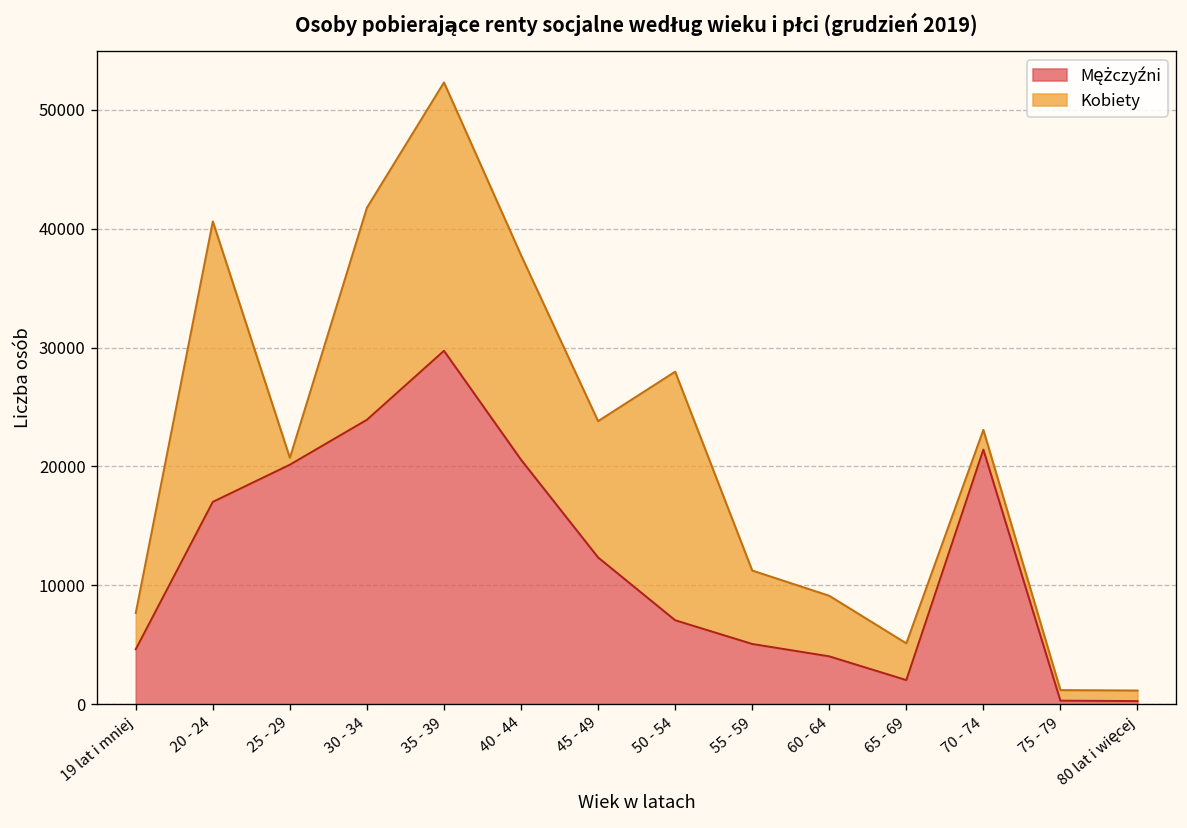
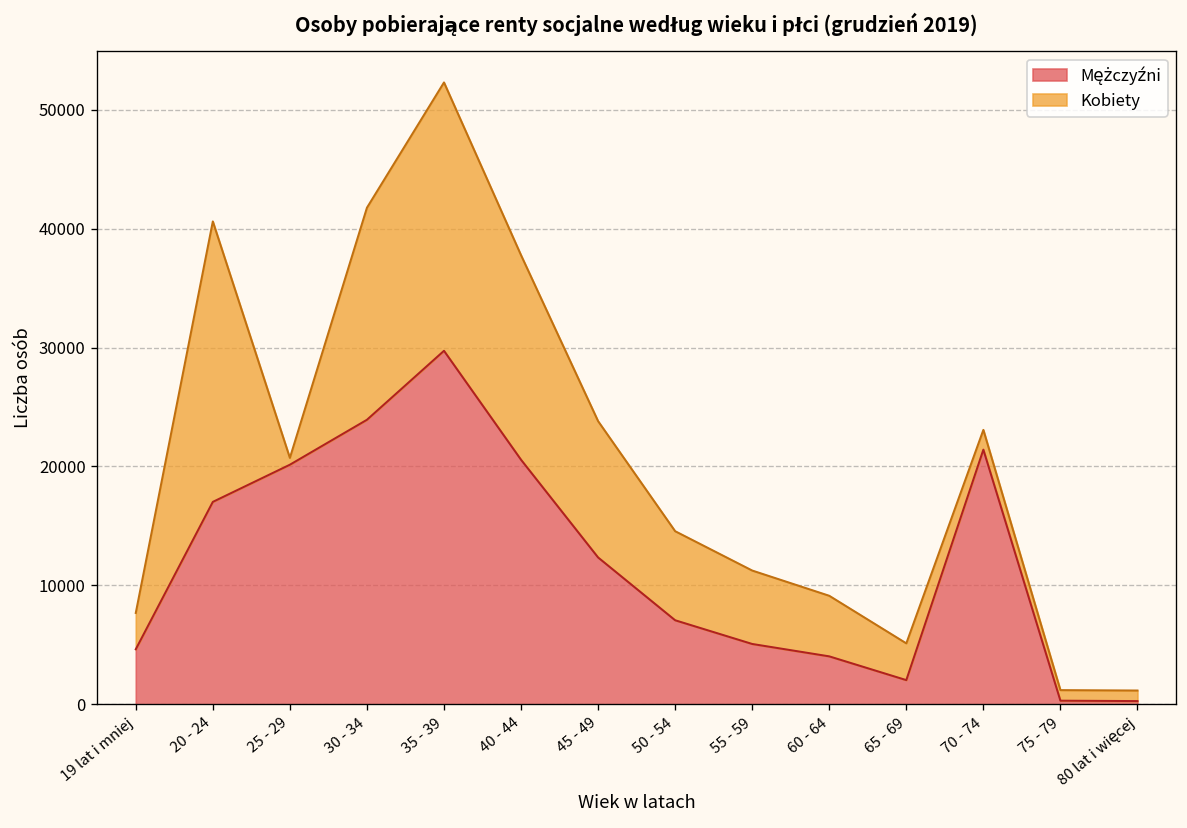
Kobiety, 50 - 54: 21000 -> 7000
